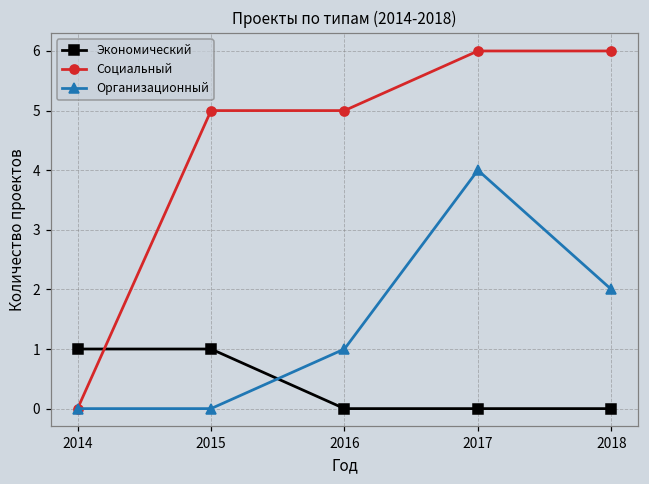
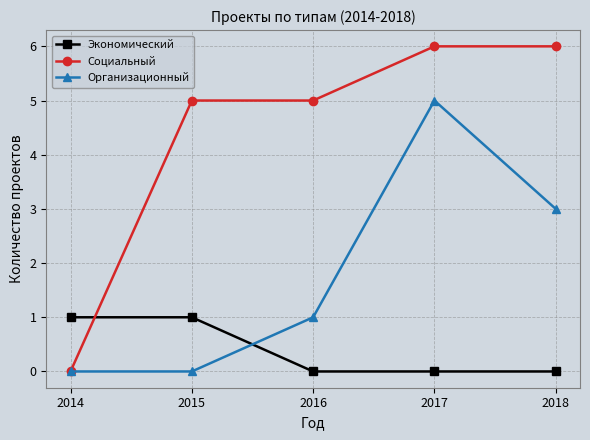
Организационный, 2017: 4 -> 5
Организационный, 2018: 2 -> 3
